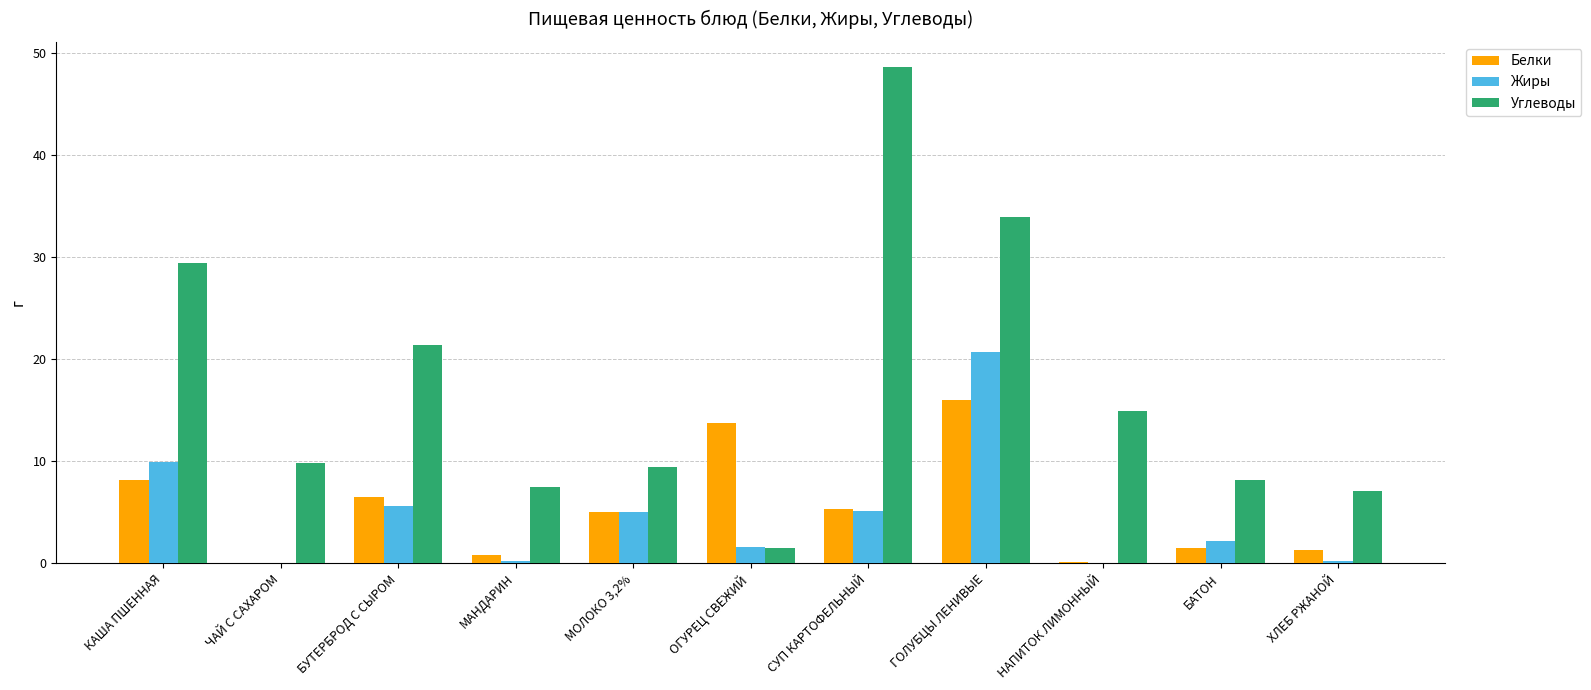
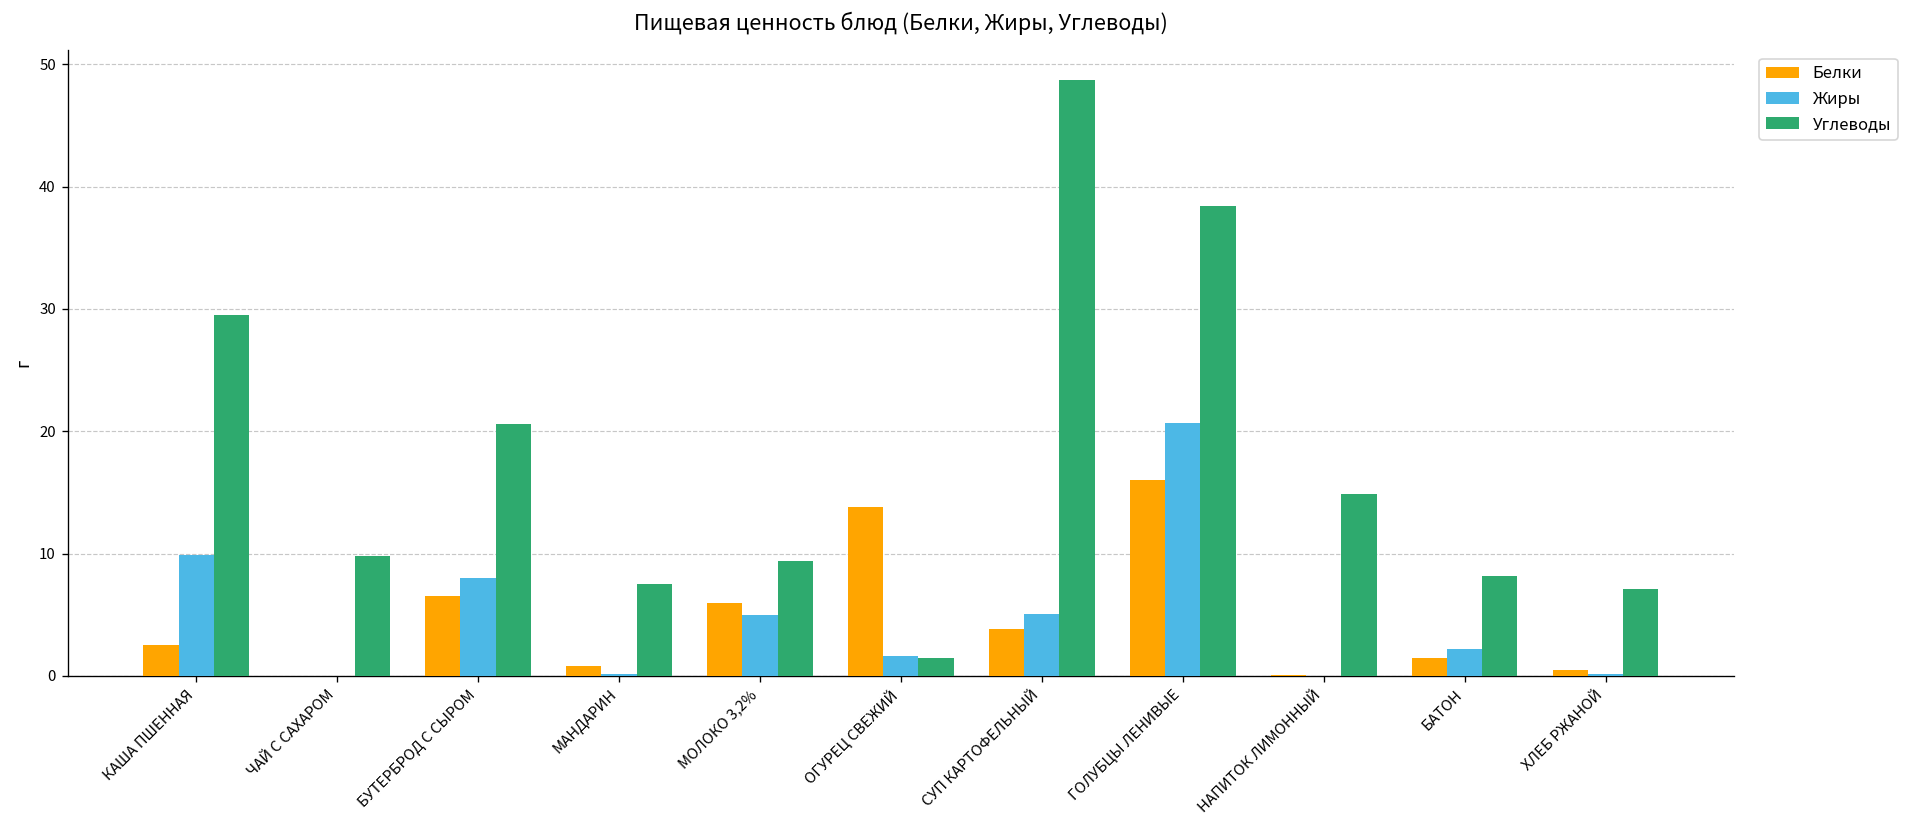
Белки, КАША ПШЕННАЯ: 8.2 -> 2.5
Жиры, БУТЕРБРОД С СЫРОМ: 5.6 -> 8.0
Углеводы, БУТЕРБРОД С СЫРОМ: 21.4 -> 20.6
Белки, МОЛОКО 3,2%: 5 -> 6
Белки, СУП КАРТОФЕЛЬНЫЙ: 5.3 -> 3.8
Углеводы, ГОЛУБЦЫ ЛЕНИВЫЕ: 34.0 -> 38.4
Белки, ХЛЕБ РЖАНОЙ: 1.3 -> 0.5
